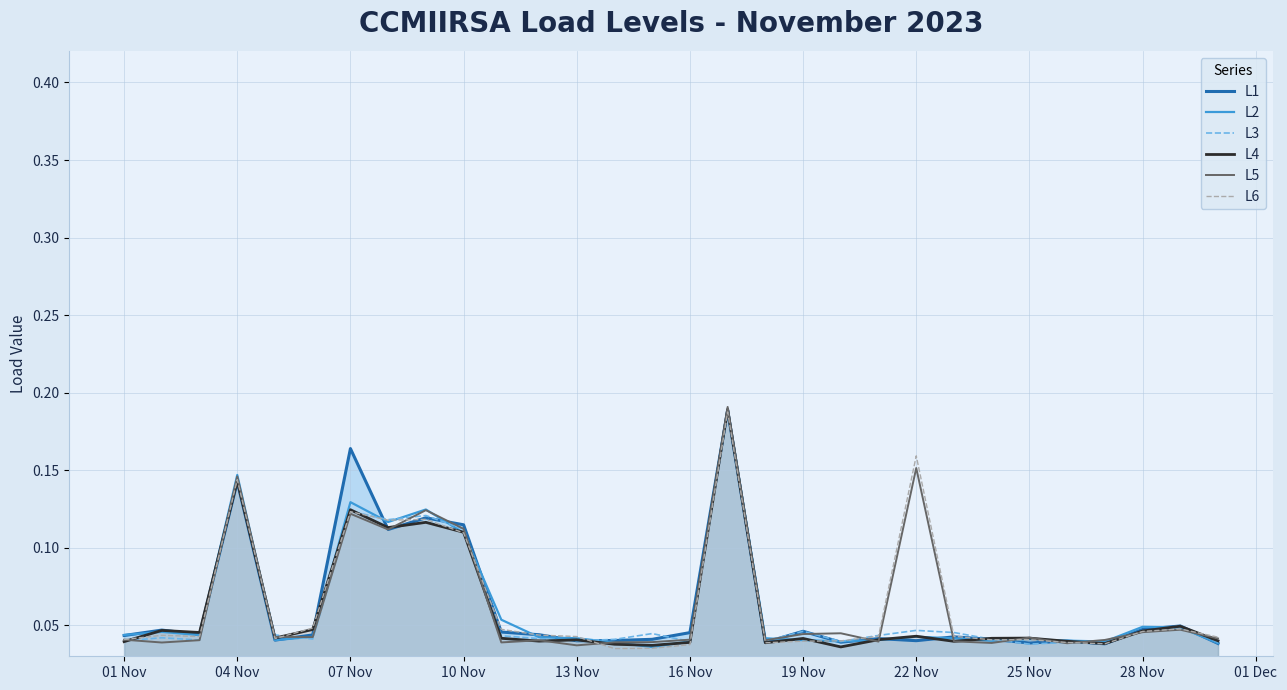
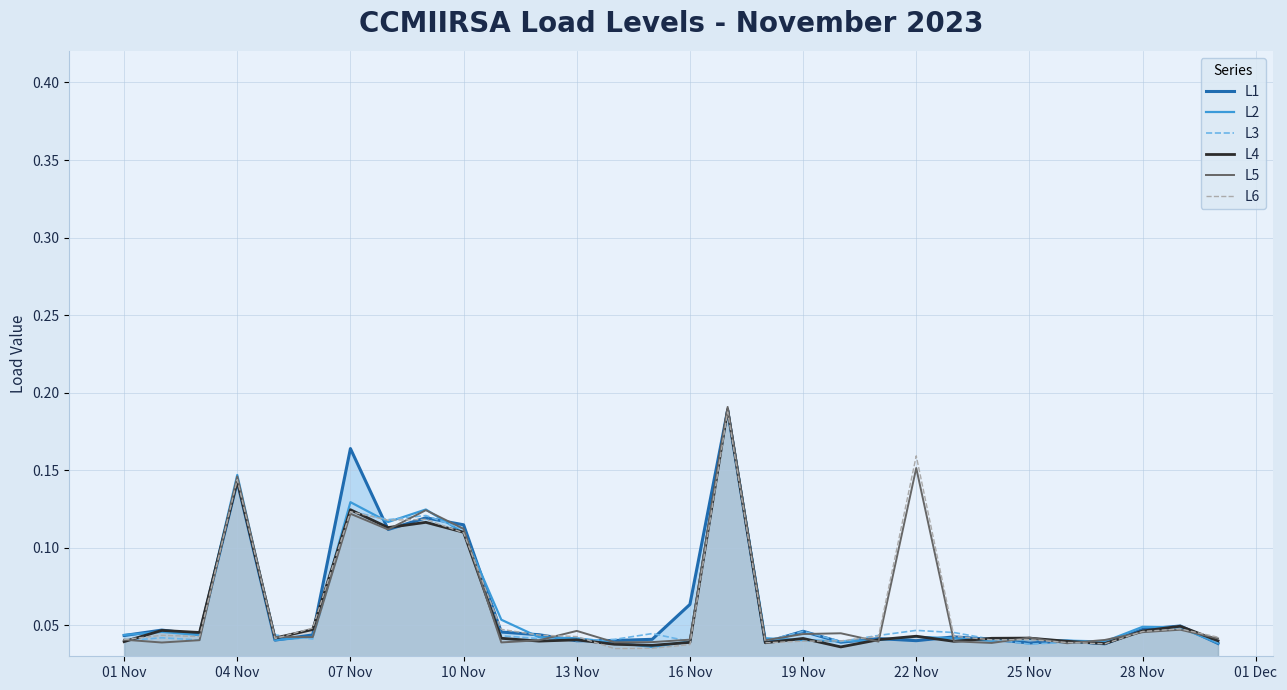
L5, 13 Nov: 0.037 -> 0.046
L1, 16 Nov: 0.045 -> 0.063
